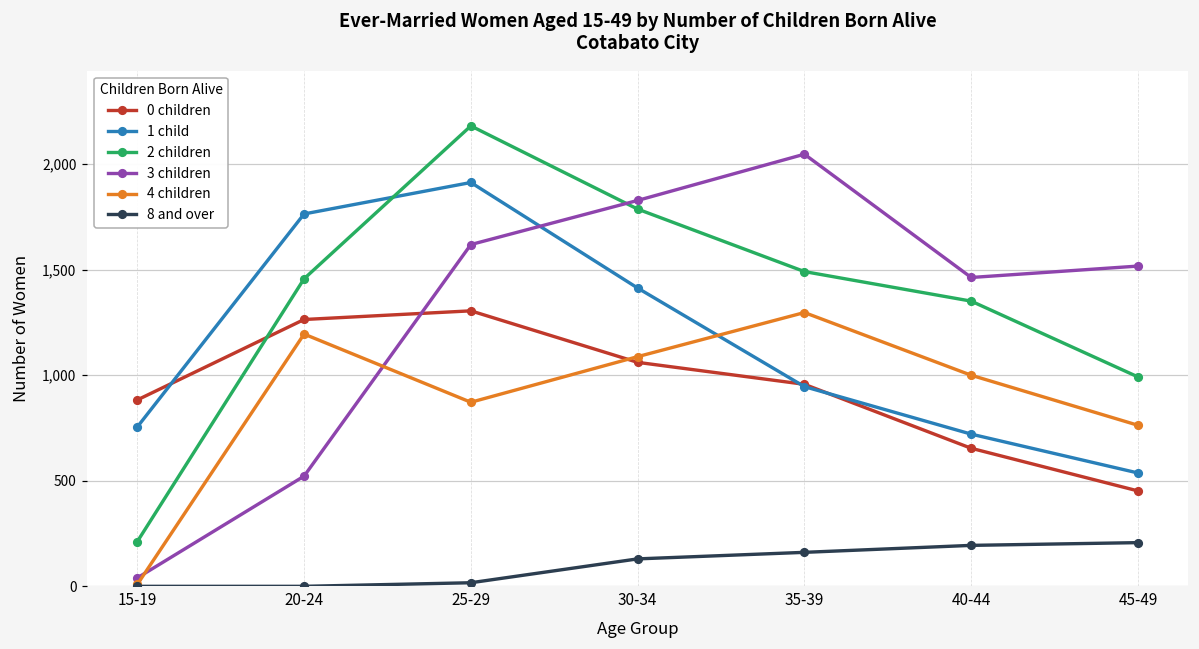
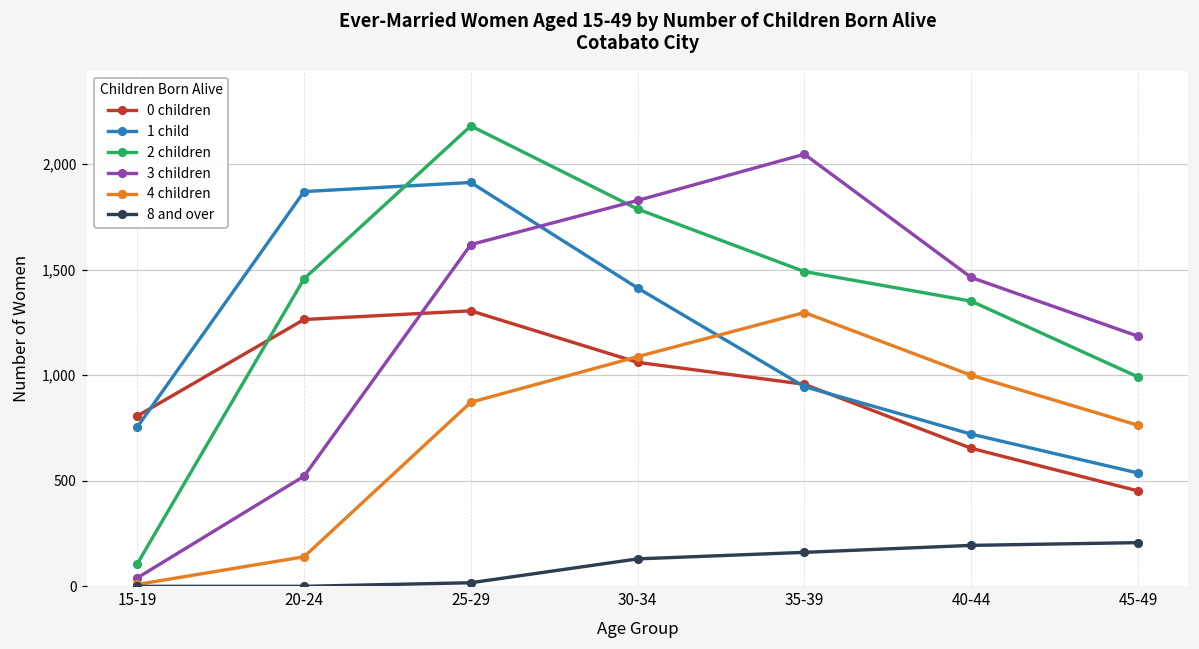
0 children, 15-19: 880 -> 810
2 children, 15-19: 210 -> 110
1 child, 20-24: 1,760 -> 1,870
4 children, 20-24: 1,200 -> 140
3 children, 45-49: 1,520 -> 1,190
